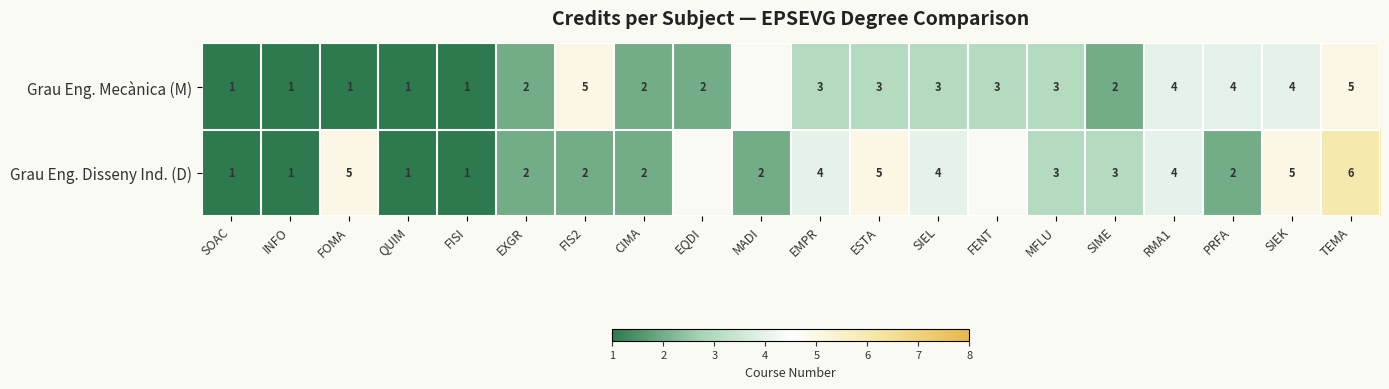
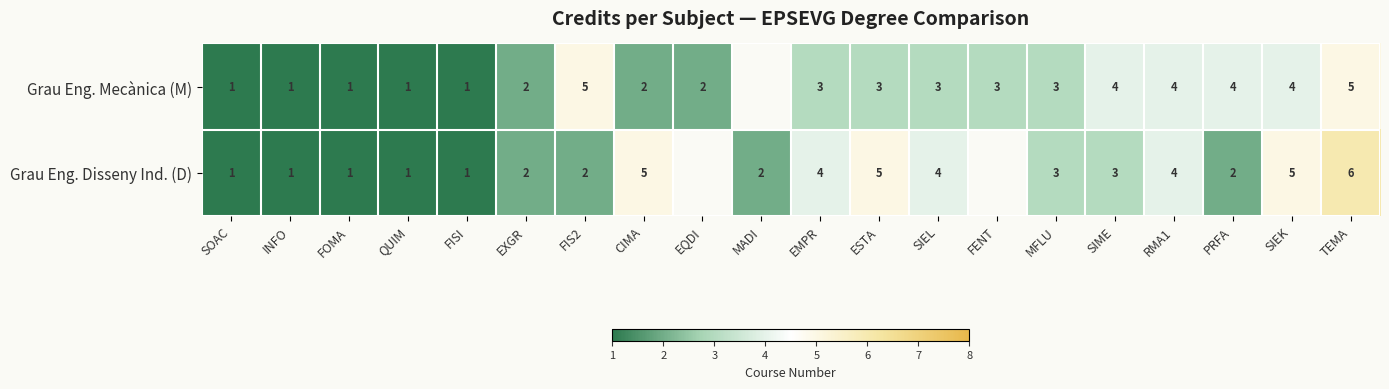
Grau Eng. Mecànica (M), SIME: 2 -> 4
Grau Eng. Disseny Ind. (D), FOMA: 5 -> 1
Grau Eng. Disseny Ind. (D), CIMA: 2 -> 5
